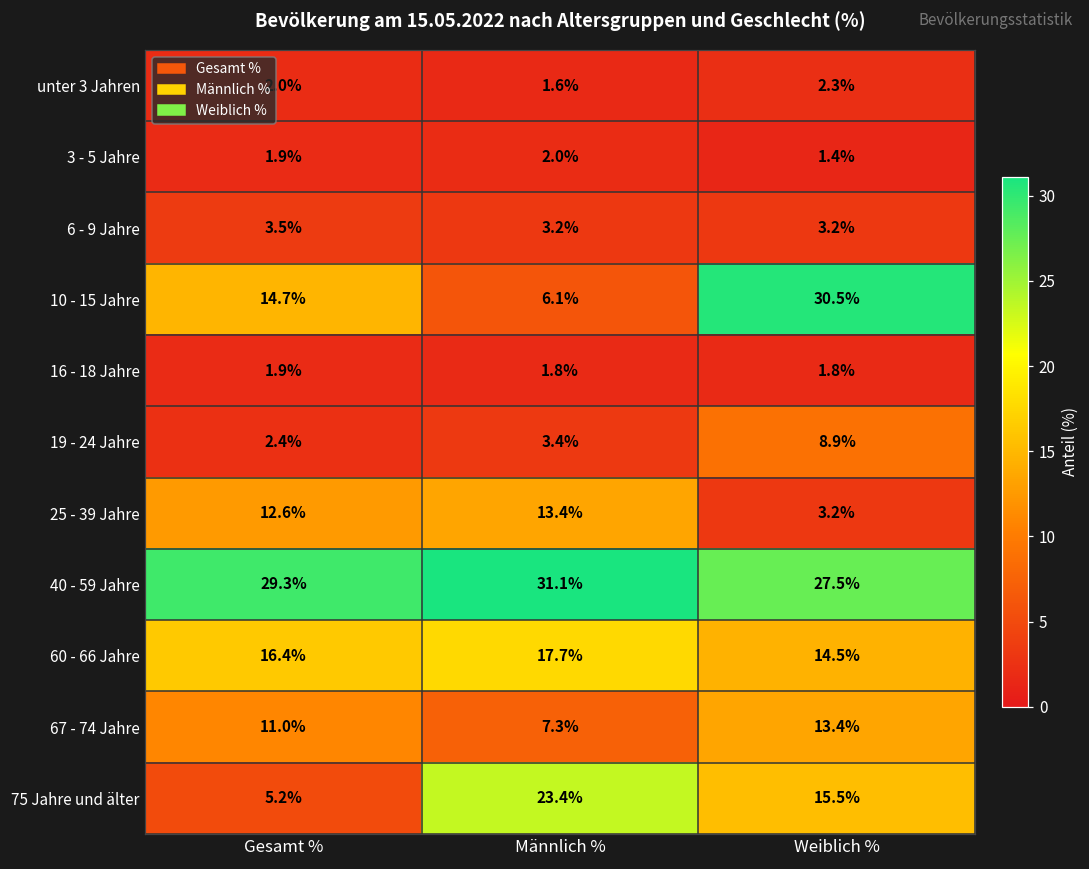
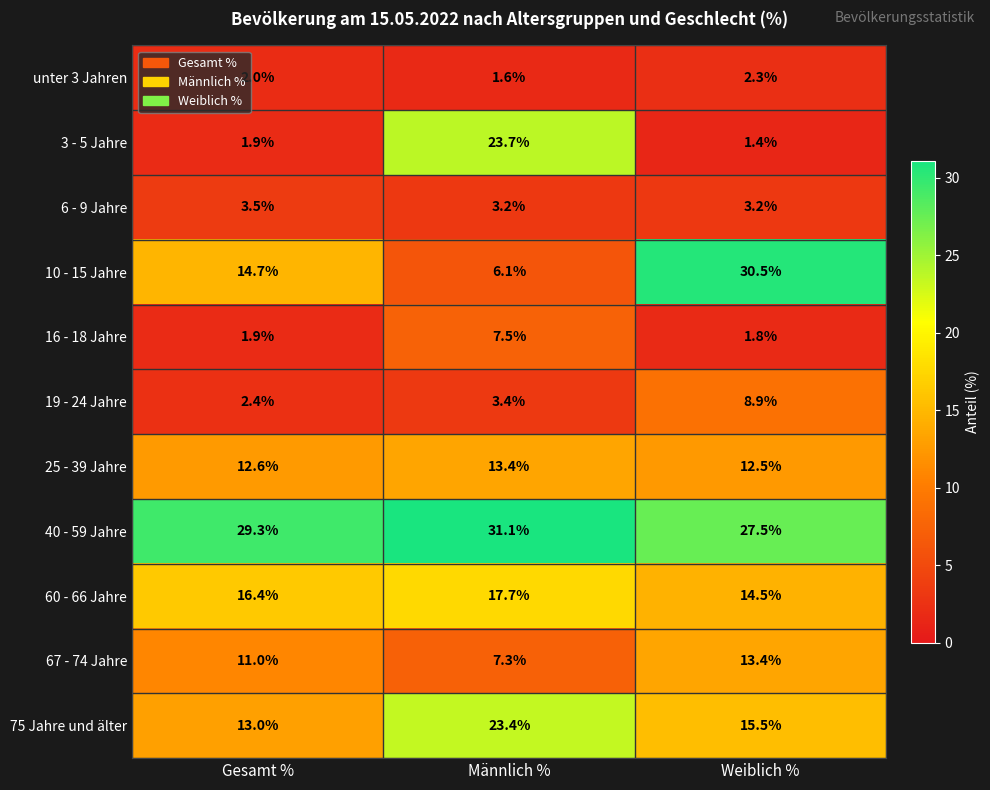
3 - 5 Jahre, Männlich %: 2.0% -> 23.7%
16 - 18 Jahre, Männlich %: 1.8% -> 7.5%
25 - 39 Jahre, Weiblich %: 3.2% -> 12.5%
75 Jahre und älter, Gesamt %: 5.2% -> 13.0%
